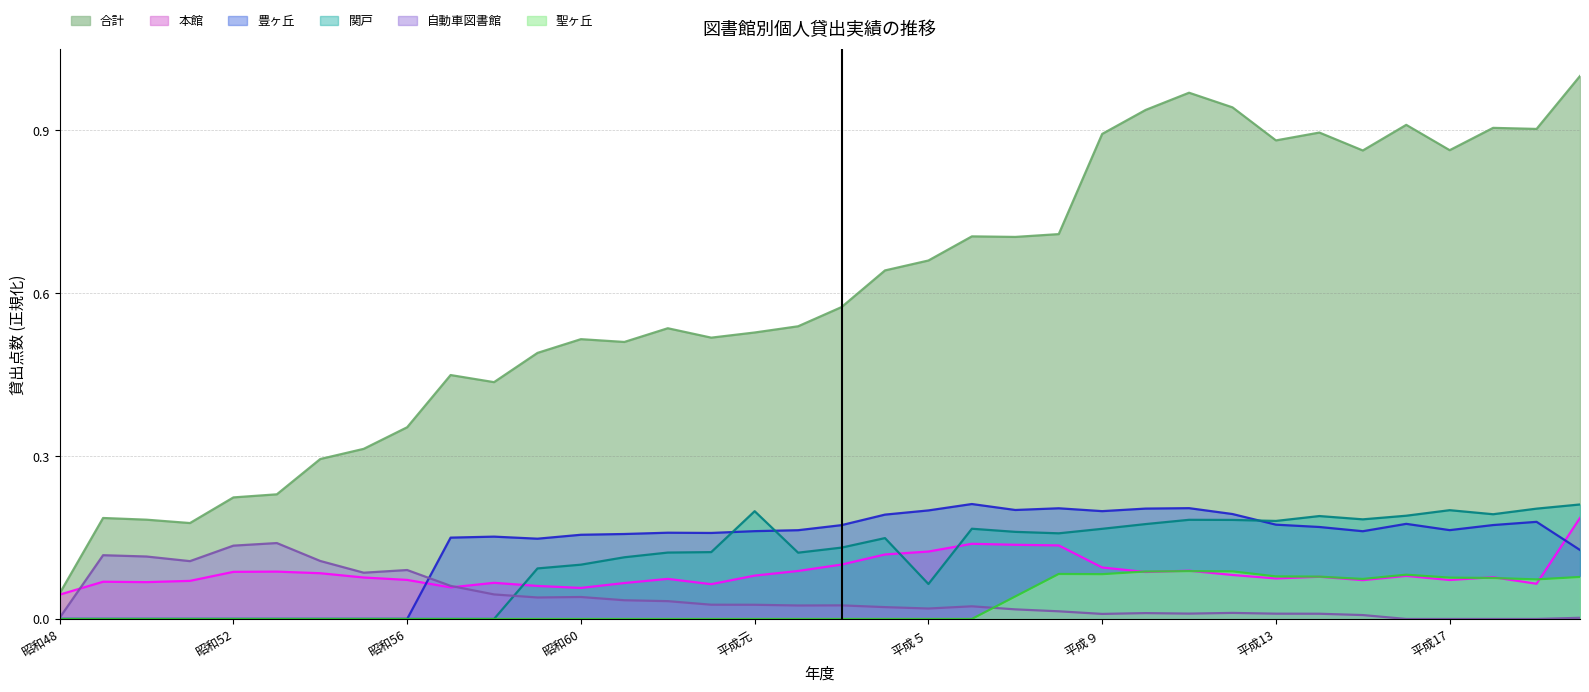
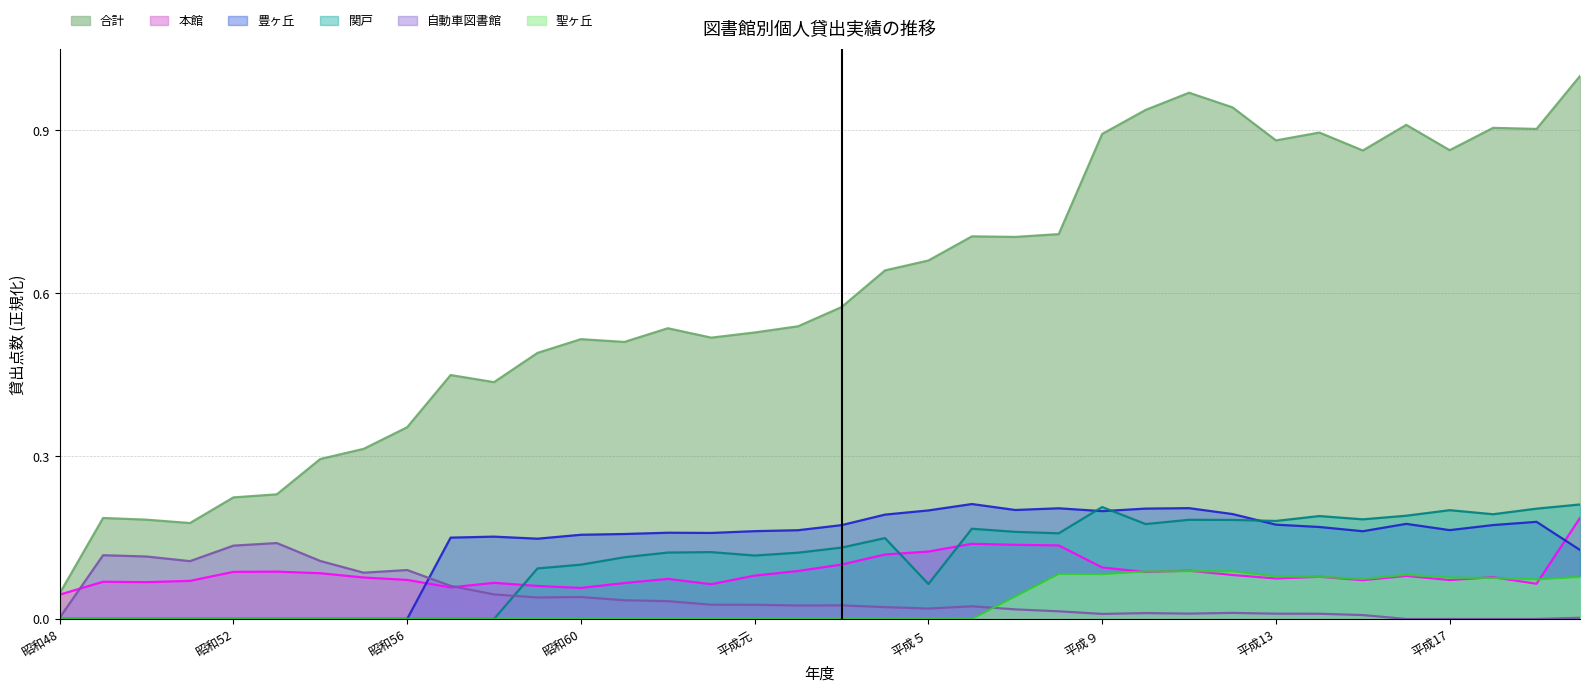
関戸, 平成元: 0.20 -> 0.12
関戸, 平成９: 0.17 -> 0.21
